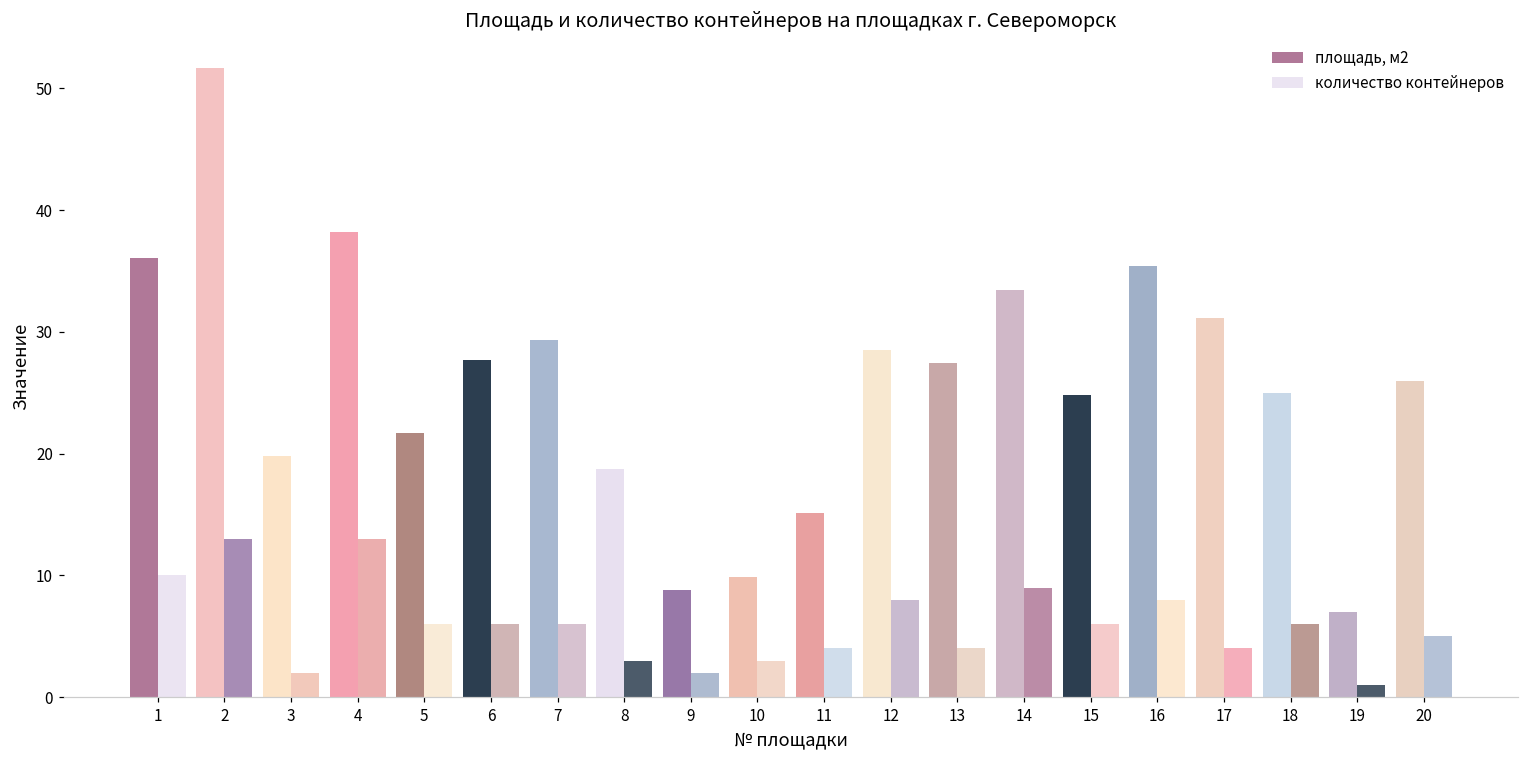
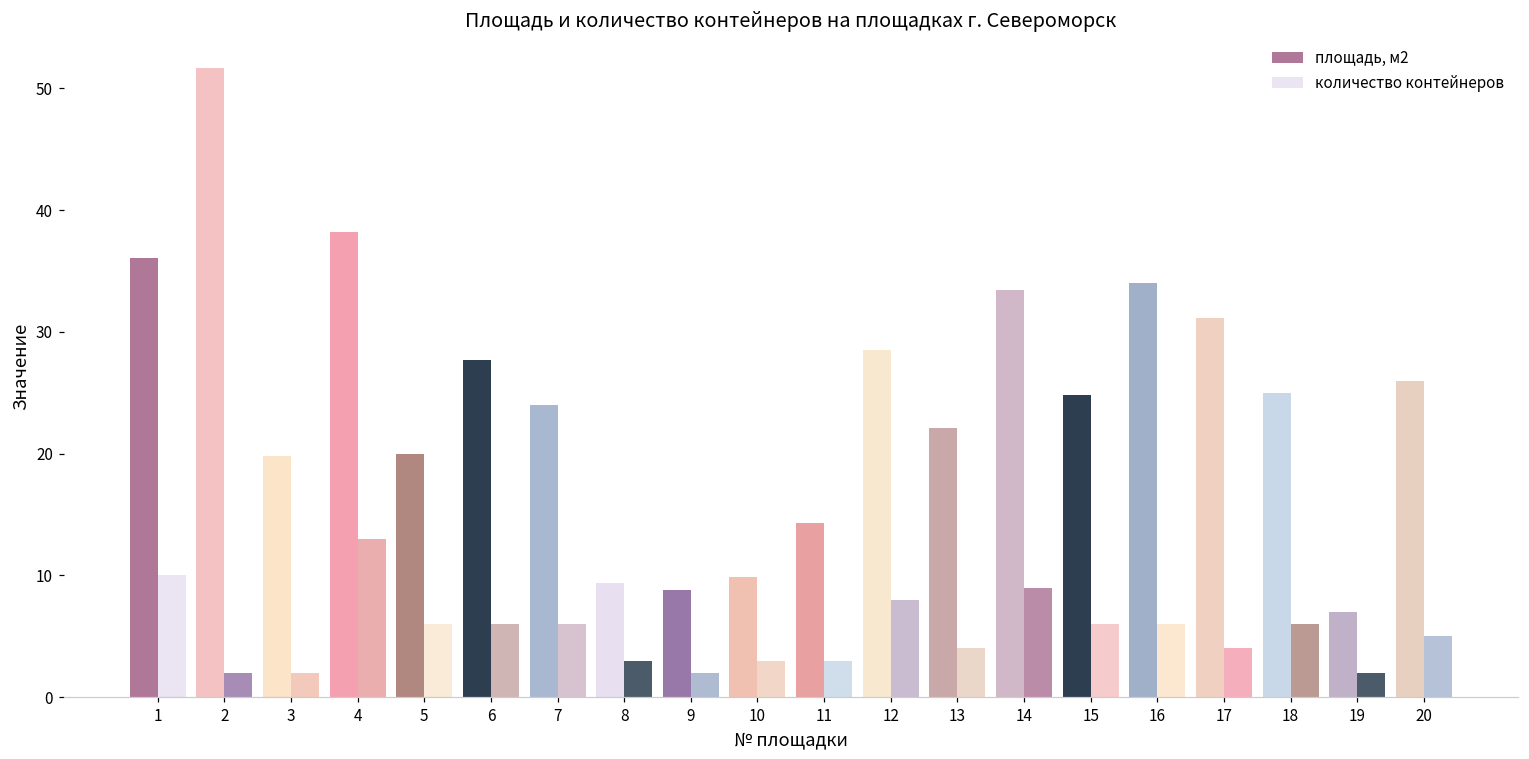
количество контейнеров, 2: 13 -> 2
площадь, м2, 5: 21.7 -> 20.0
площадь, м2, 7: 29.3 -> 24.0
площадь, м2, 8: 18.7 -> 9.4
площадь, м2, 11: 15.1 -> 14.3
количество контейнеров, 11: 4 -> 3
площадь, м2, 13: 27.4 -> 22.1
площадь, м2, 16: 35.4 -> 34.0
количество контейнеров, 16: 8 -> 6
количество контейнеров, 19: 1 -> 2
